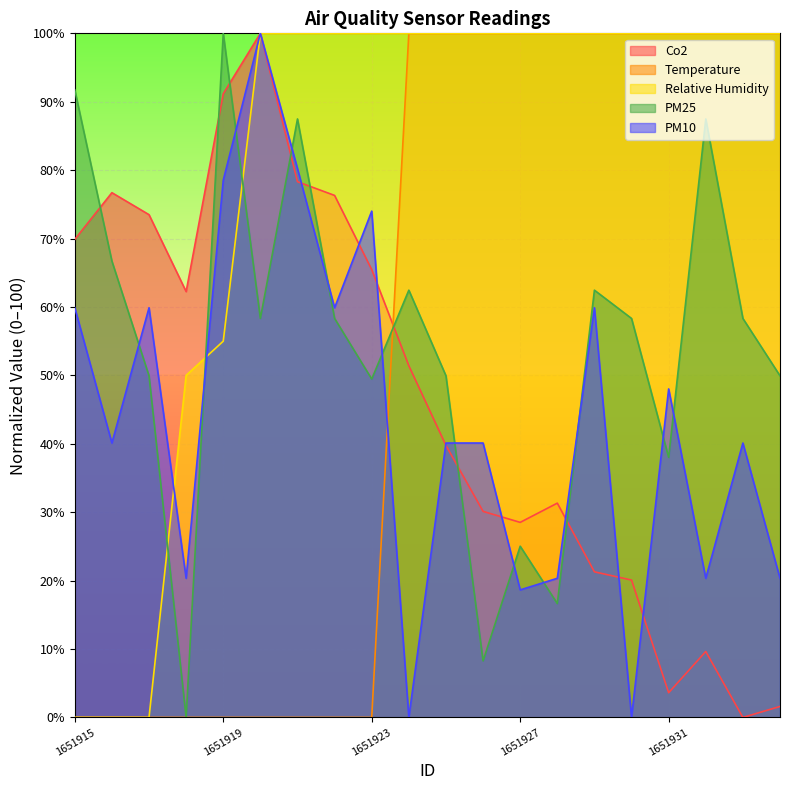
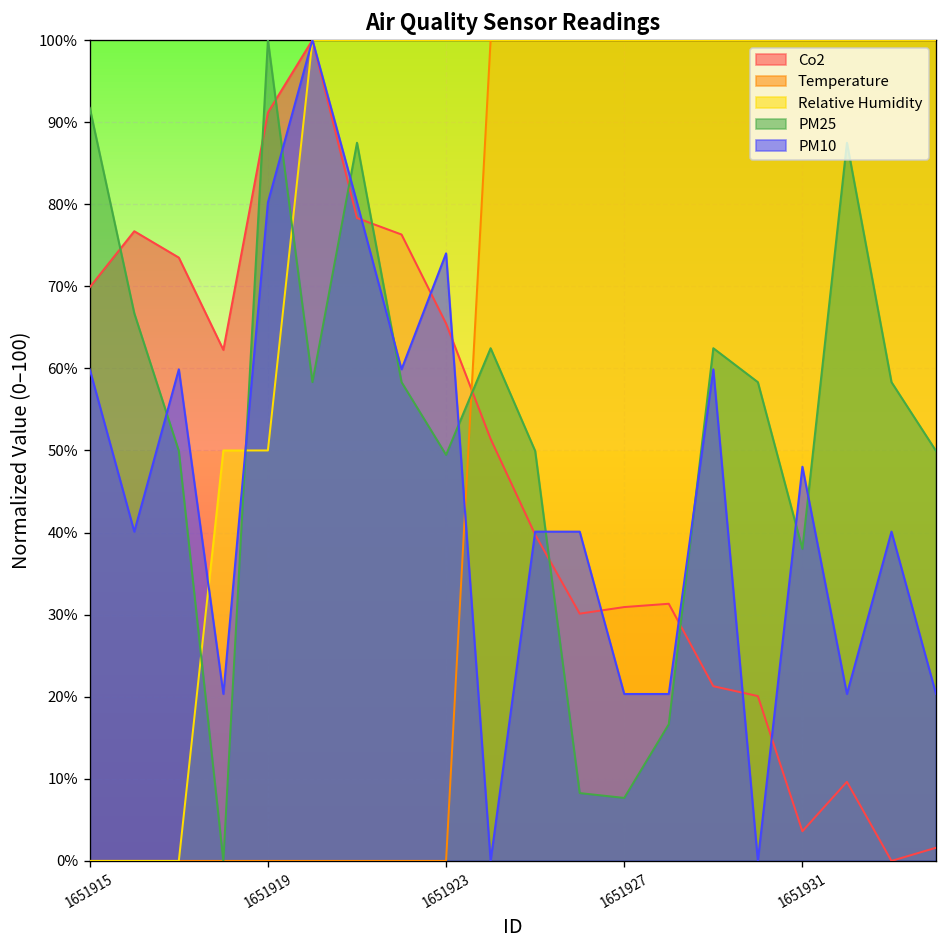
Relative Humidity, 1651919: 55% -> 50%
PM10, 1651919: 79% -> 80%
Co2, 1651927: 29% -> 31%
PM25, 1651927: 25% -> 8%
PM10, 1651927: 19% -> 20%
